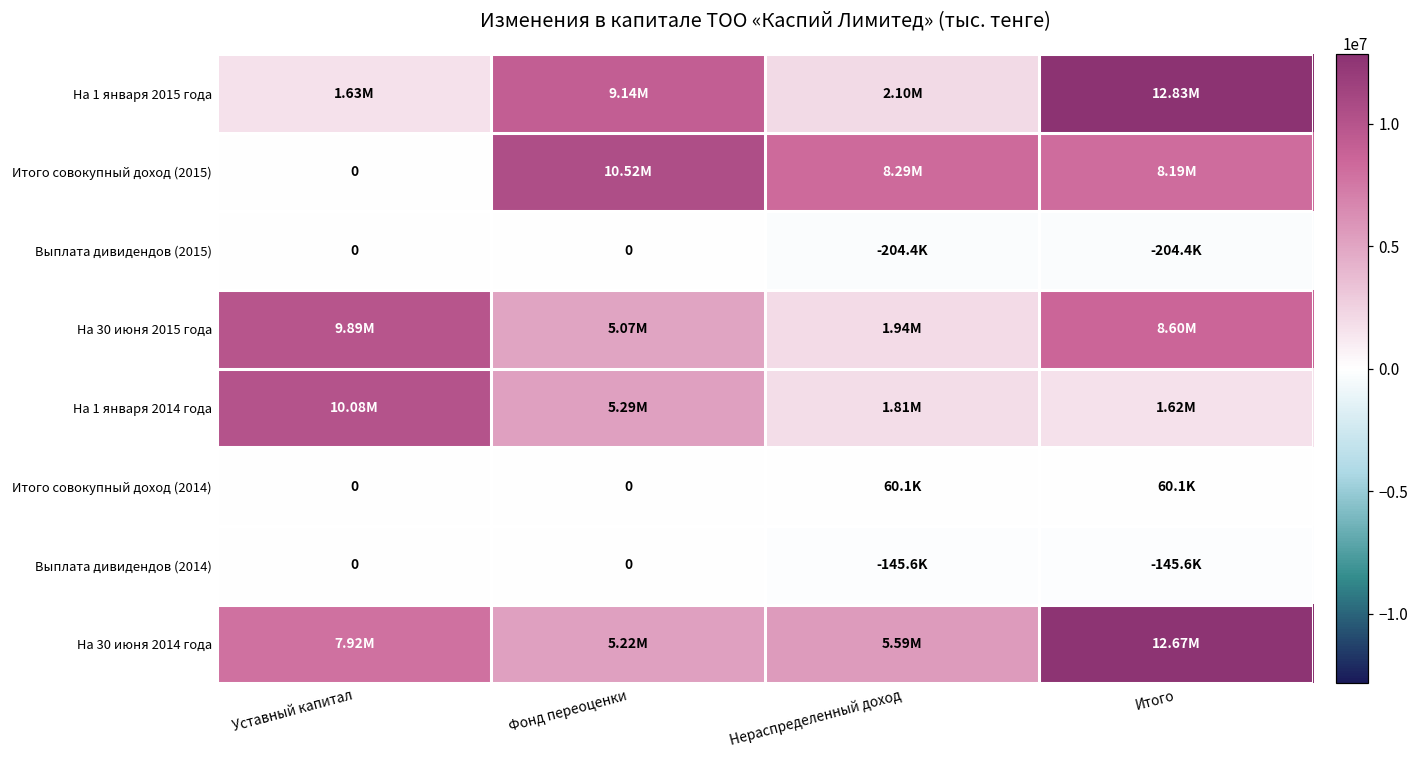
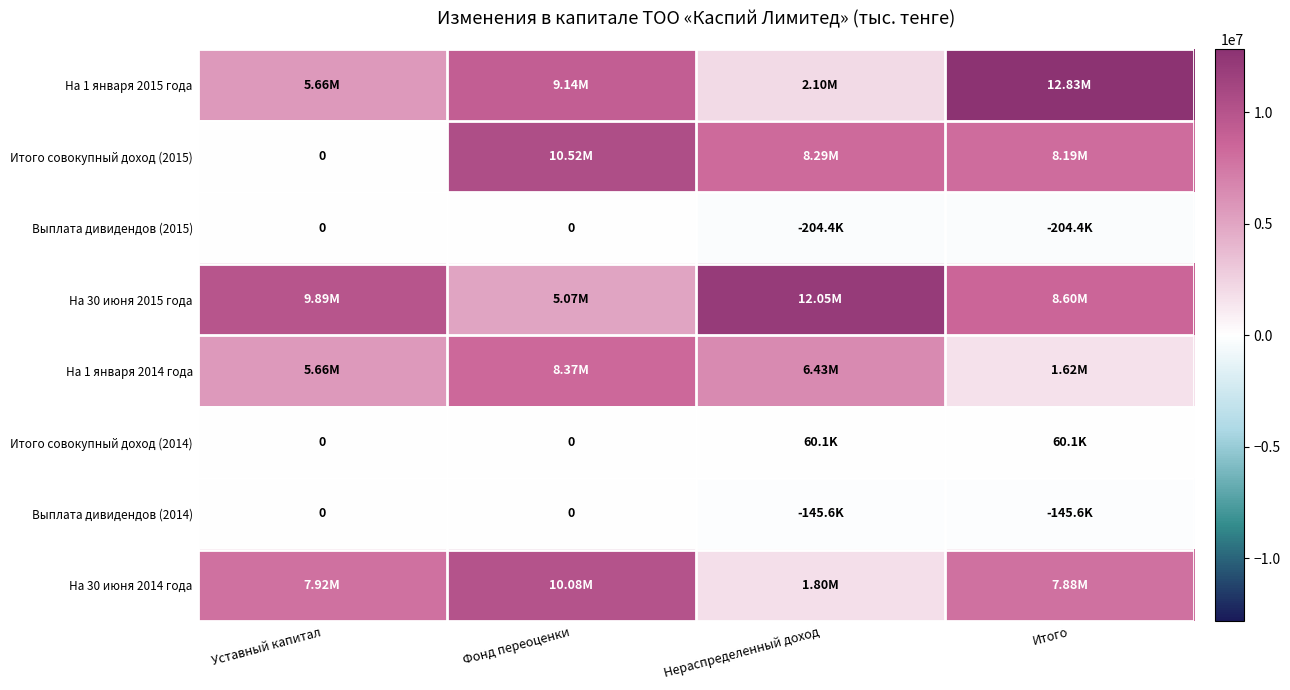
На 1 января 2015 года, Уставный капитал: 1.63M -> 5.66M
На 30 июня 2015 года, Нераспределенный доход: 1.94M -> 12.05M
На 1 января 2014 года, Уставный капитал: 10.08M -> 5.66M
На 1 января 2014 года, Фонд переоценки: 5.29M -> 8.37M
На 1 января 2014 года, Нераспределенный доход: 1.81M -> 6.43M
На 30 июня 2014 года, Фонд переоценки: 5.22M -> 10.08M
На 30 июня 2014 года, Нераспределенный доход: 5.59M -> 1.80M
На 30 июня 2014 года, Итого: 12.67M -> 7.88M
